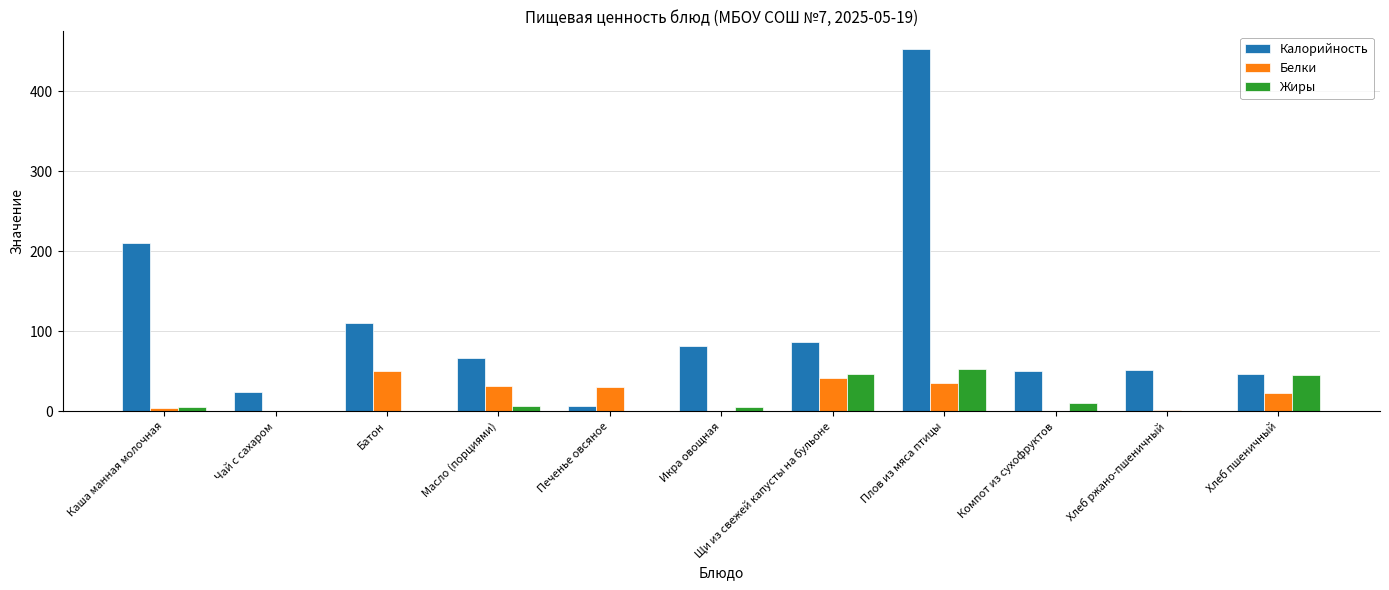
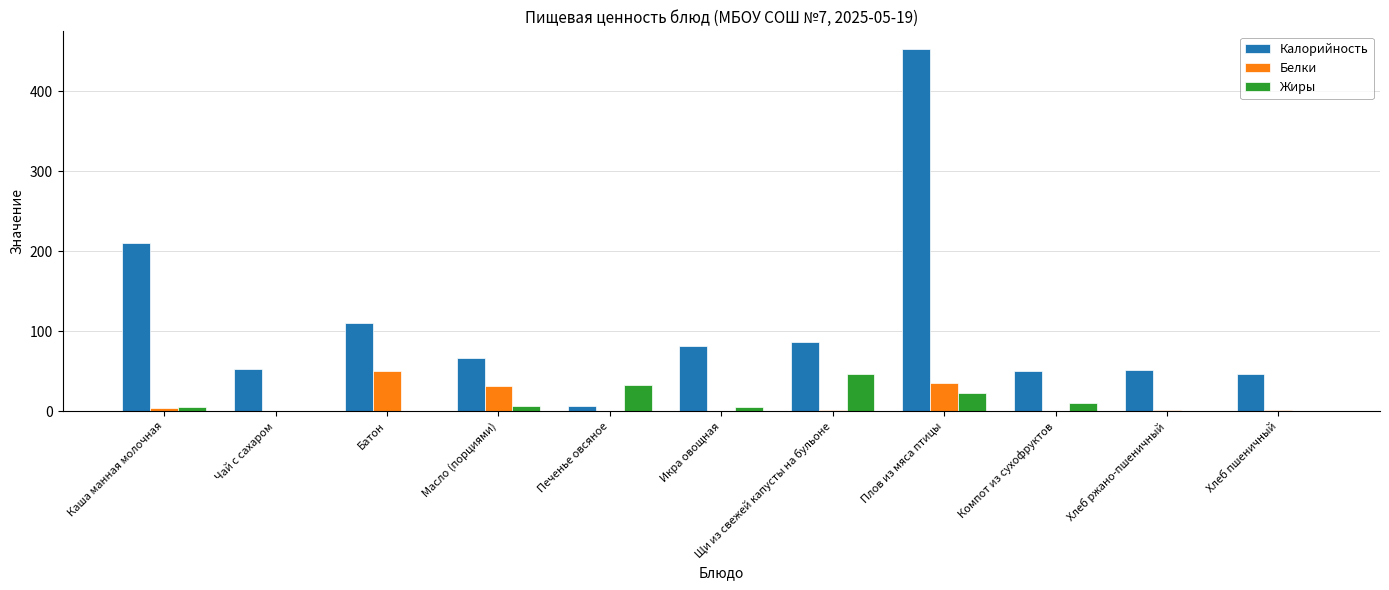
Калорийность, Чай с сахаром: 20 -> 50
Белки, Печенье овсяное: 30 -> 0
Жиры, Печенье овсяное: 0 -> 30
Белки, Щи из свежей капусты на бульоне: 40 -> 0
Жиры, Плов из мяса птицы: 50 -> 20
Белки, Хлеб пшеничный: 20 -> 0
Жиры, Хлеб пшеничный: 50 -> 0
